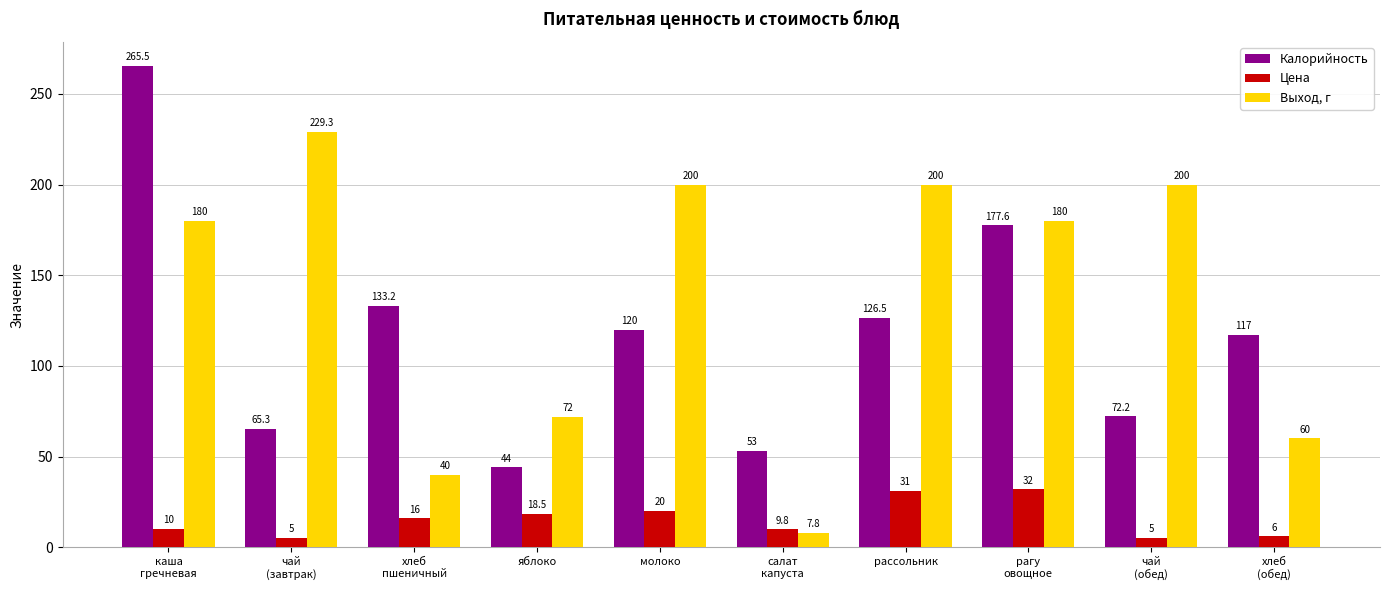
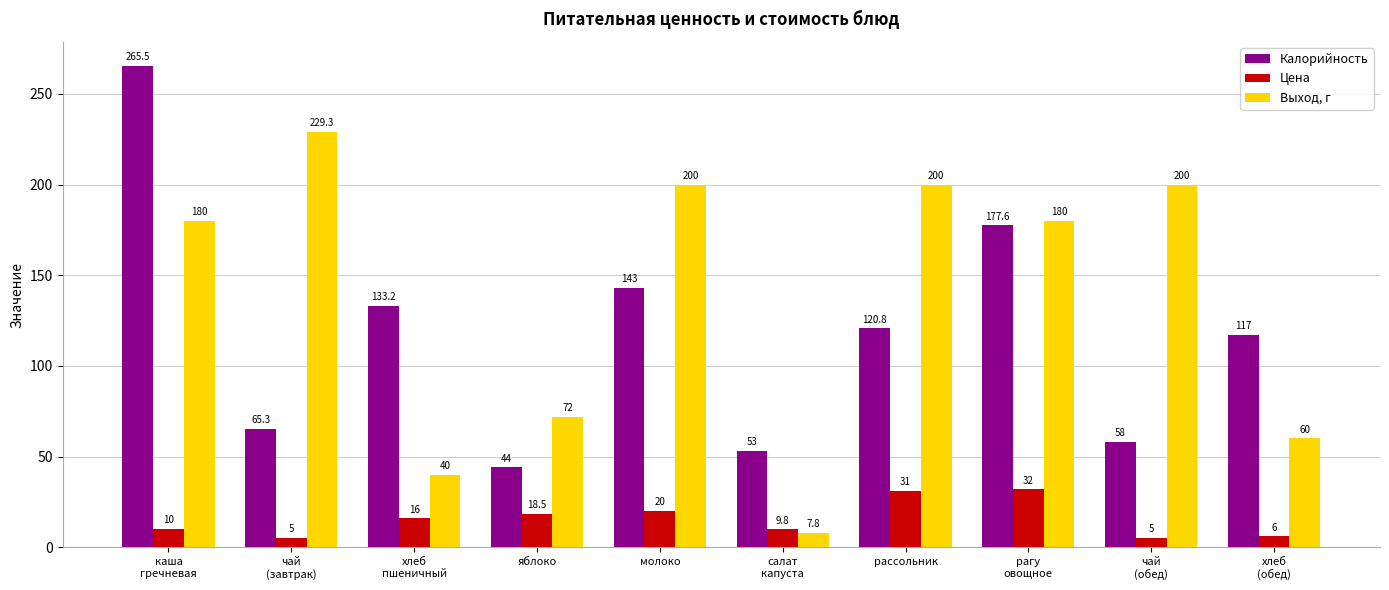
Калорийность, молоко: 120 -> 143
Калорийность, рассольник: 126.5 -> 120.8
Калорийность, чай (обед): 72.2 -> 58
